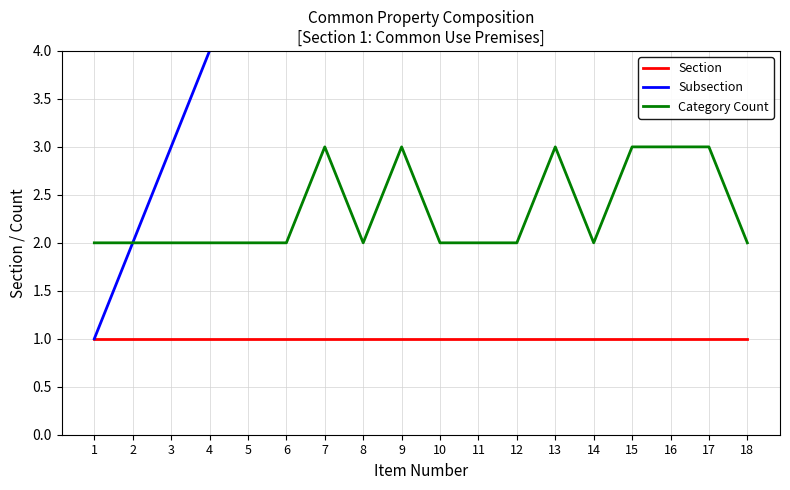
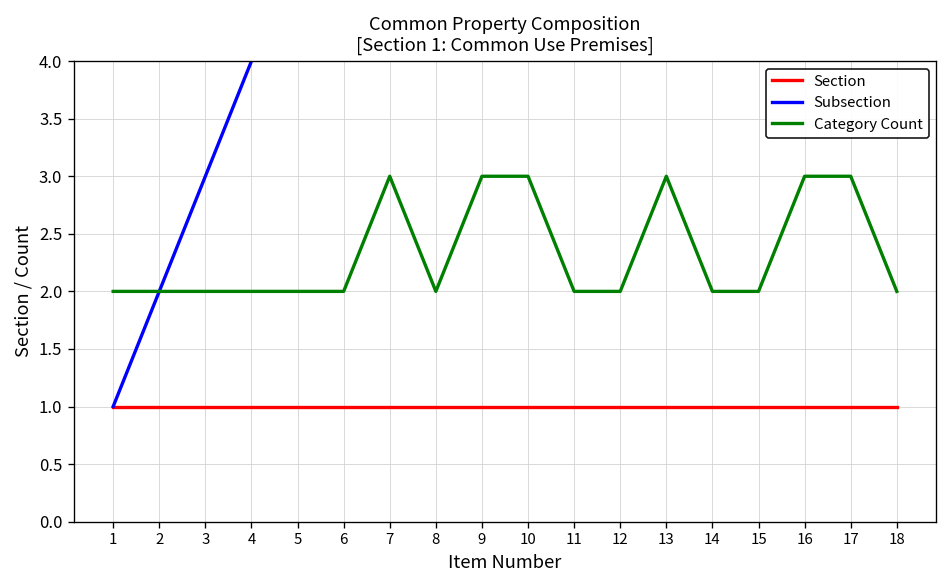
Category Count, 10: 2 -> 3
Category Count, 15: 3 -> 2
